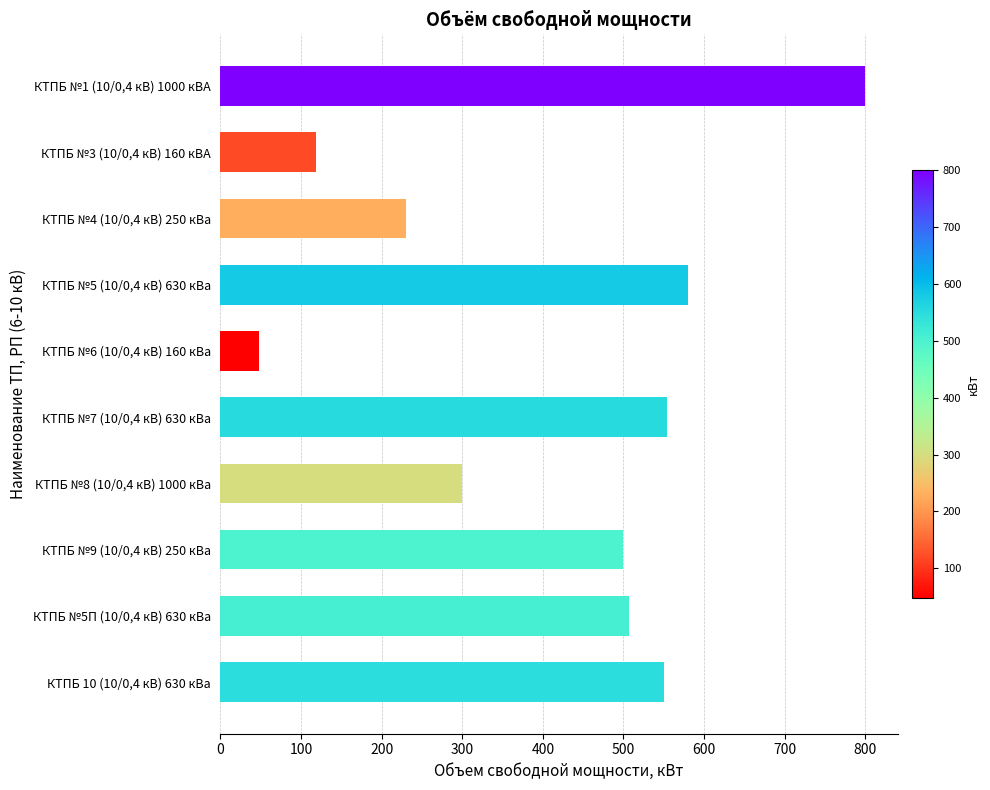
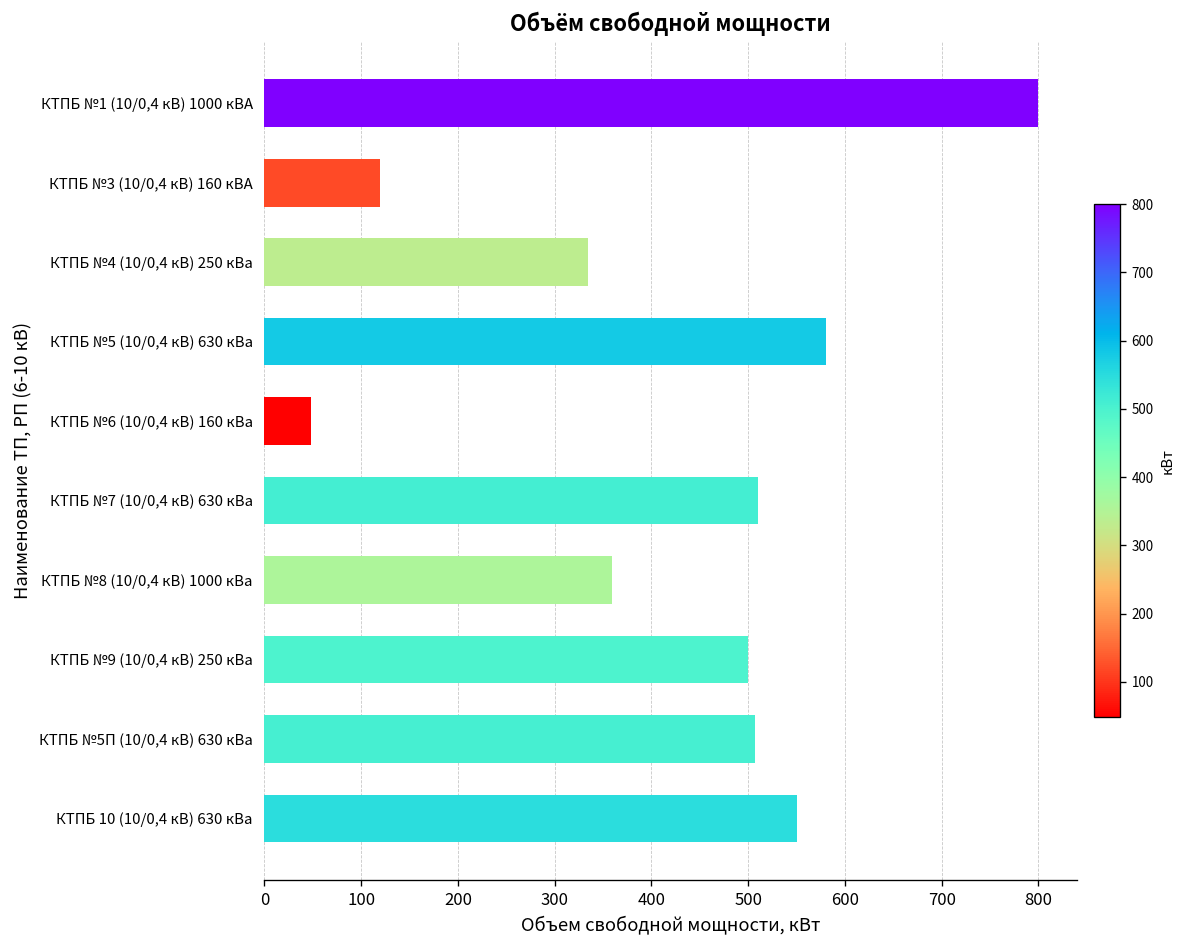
КТПБ №4 (10/0,4 кВ) 250 кВа: 230 -> 330
КТПБ №7 (10/0,4 кВ) 630 кВа: 550 -> 510
КТПБ №8 (10/0,4 кВ) 1000 кВа: 300 -> 360
